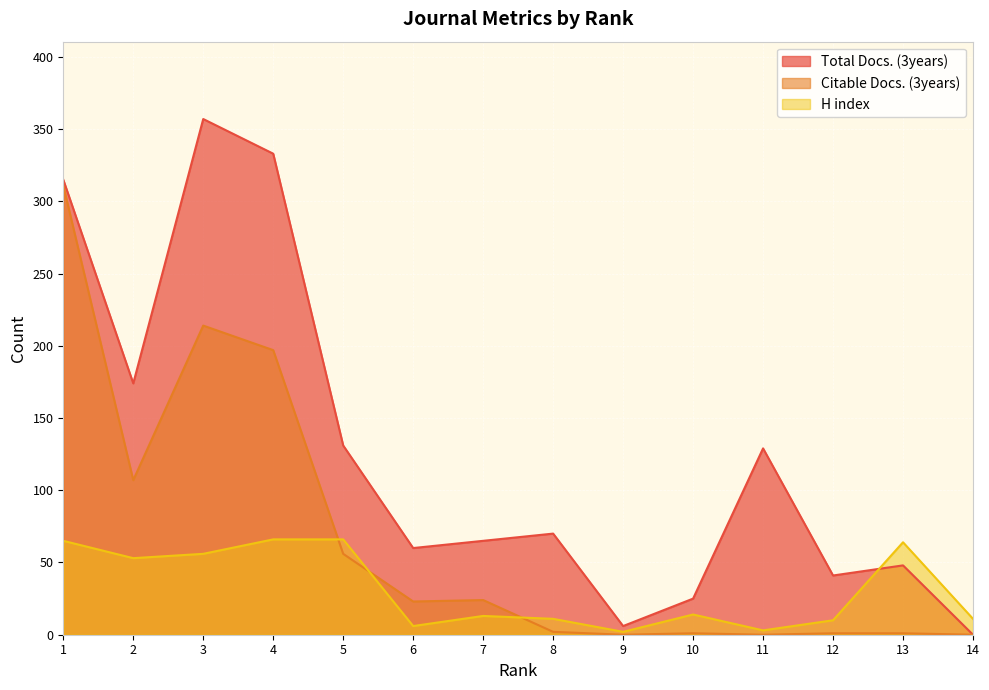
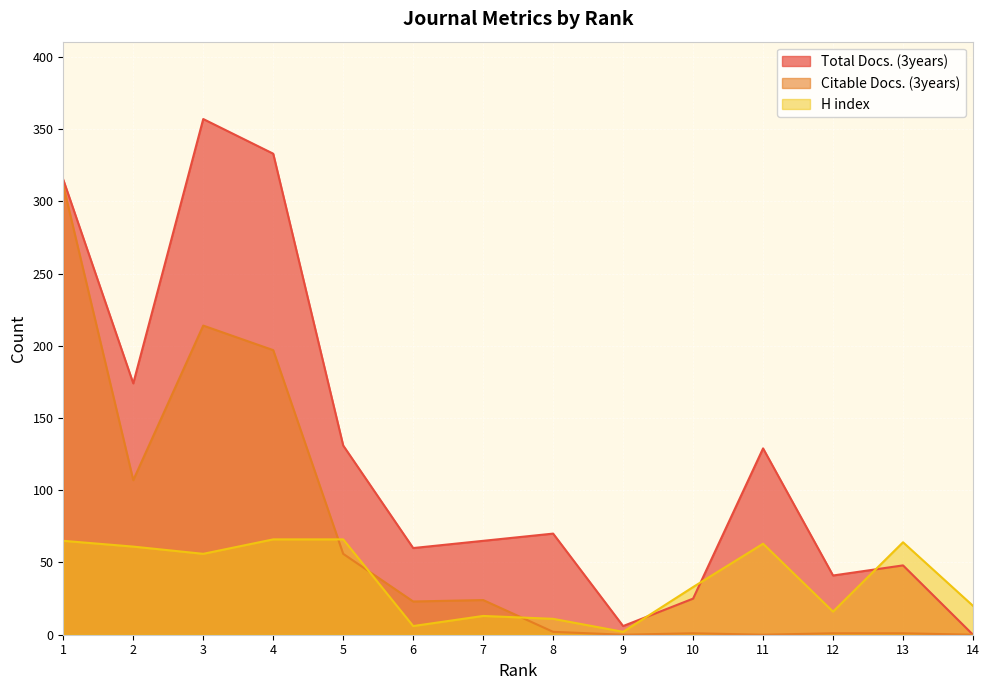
H index, 2: 53 -> 61
H index, 10: 14 -> 33
H index, 11: 3 -> 63
H index, 12: 10 -> 16
H index, 14: 11 -> 20
